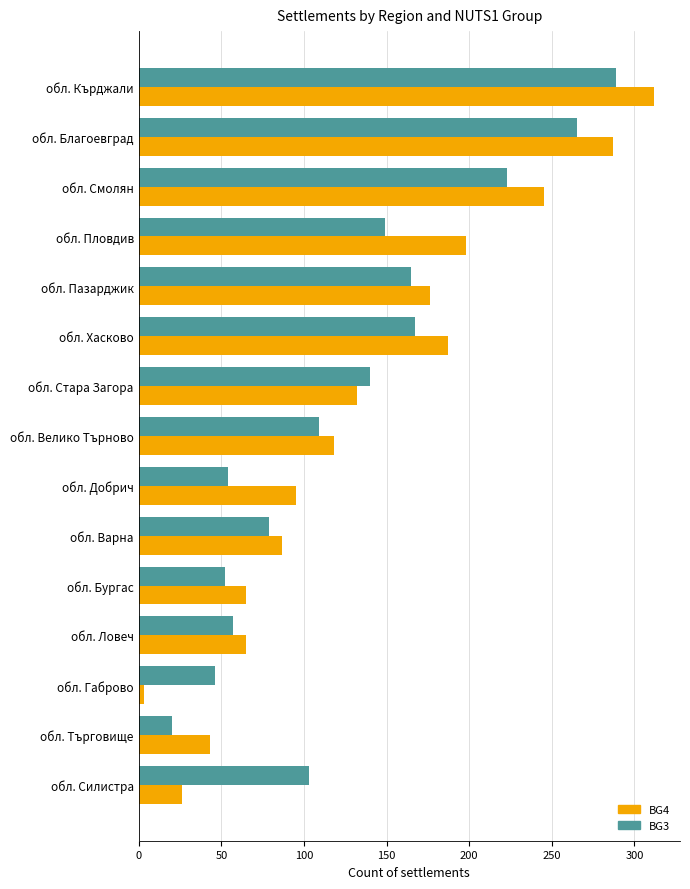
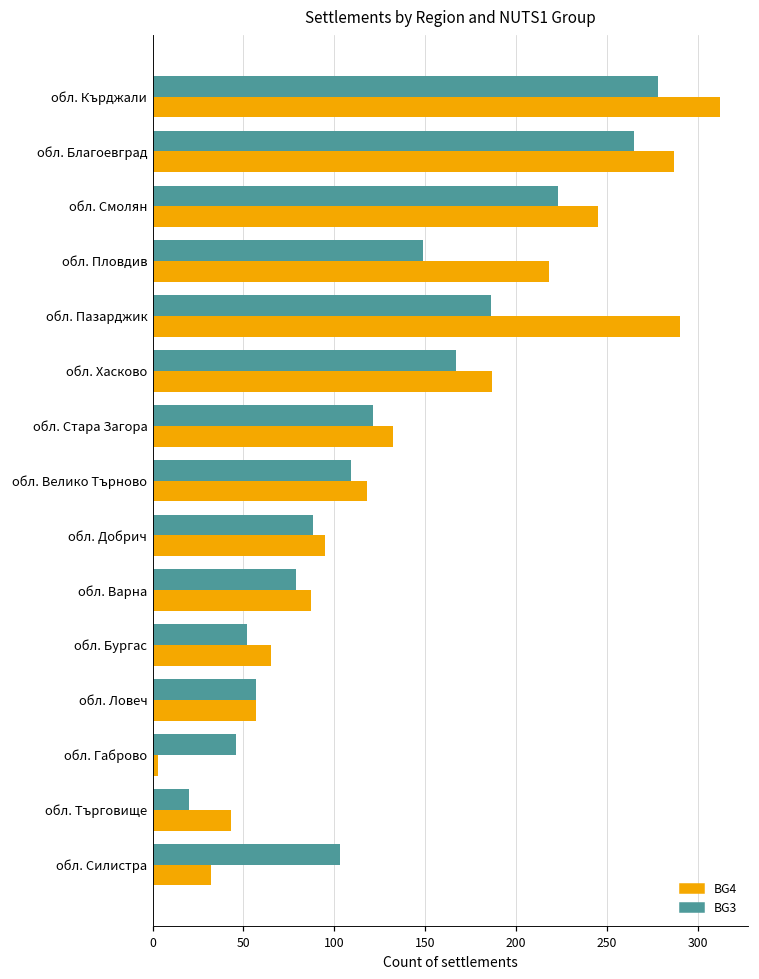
BG3, обл. Кърджали: 289 -> 278
BG4, обл. Пловдив: 198 -> 218
BG3, обл. Пазарджик: 165 -> 186
BG4, обл. Пазарджик: 176 -> 290
BG3, обл. Стара Загора: 140 -> 121
BG3, обл. Добрич: 54 -> 88
BG4, обл. Ловеч: 65 -> 57
BG4, обл. Силистра: 26 -> 32
